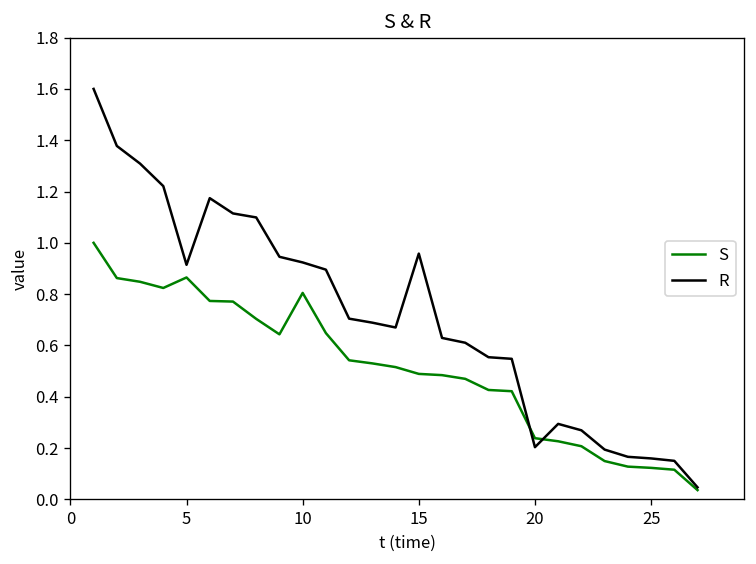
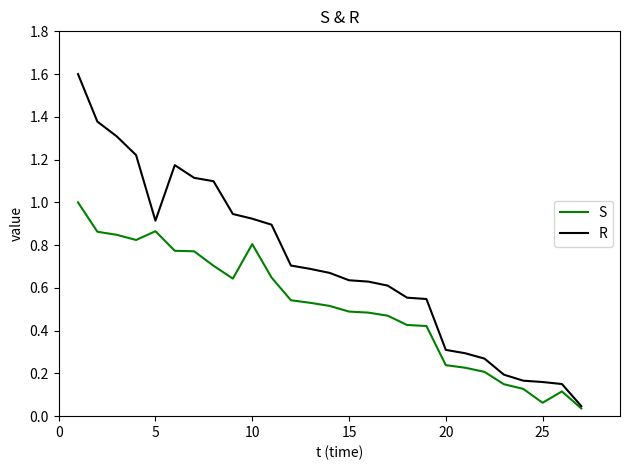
R, 15: 0.96 -> 0.64
R, 20: 0.20 -> 0.31
S, 25: 0.12 -> 0.06
